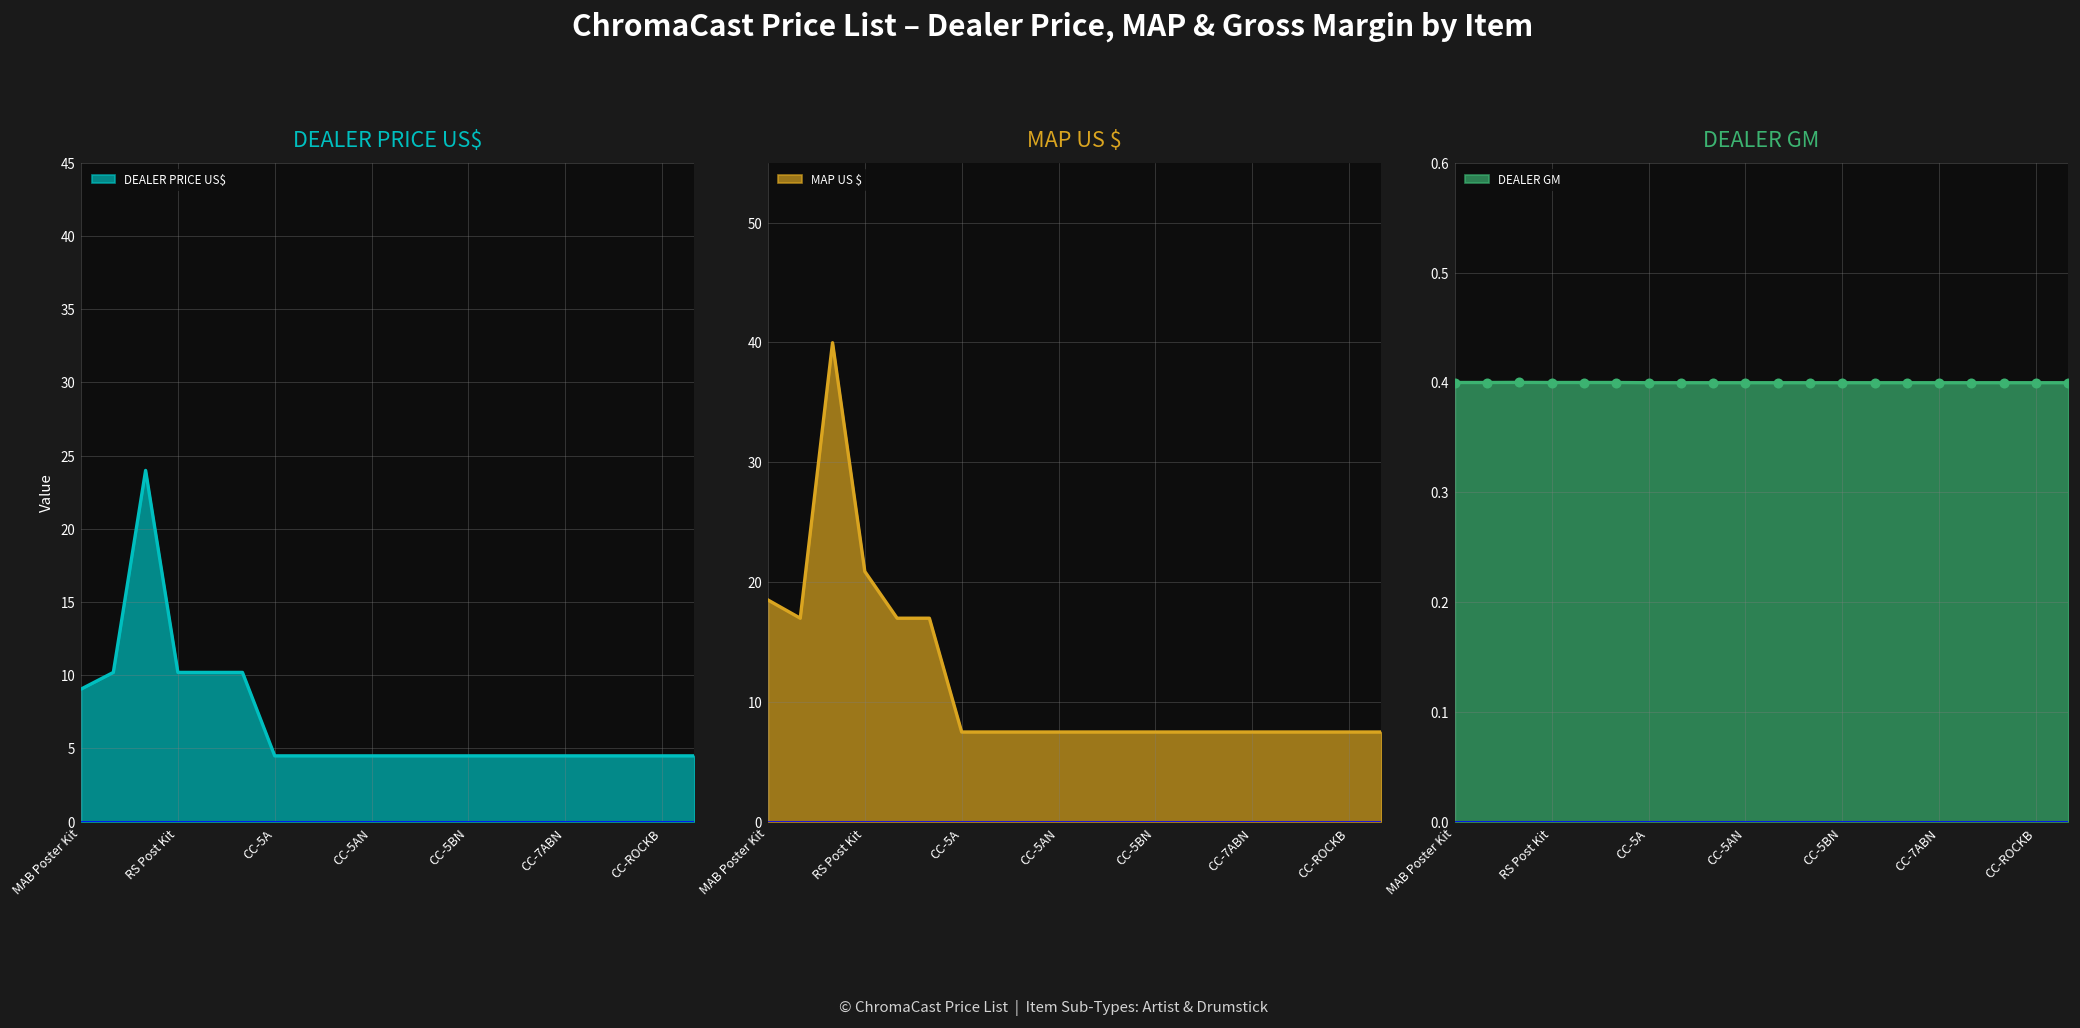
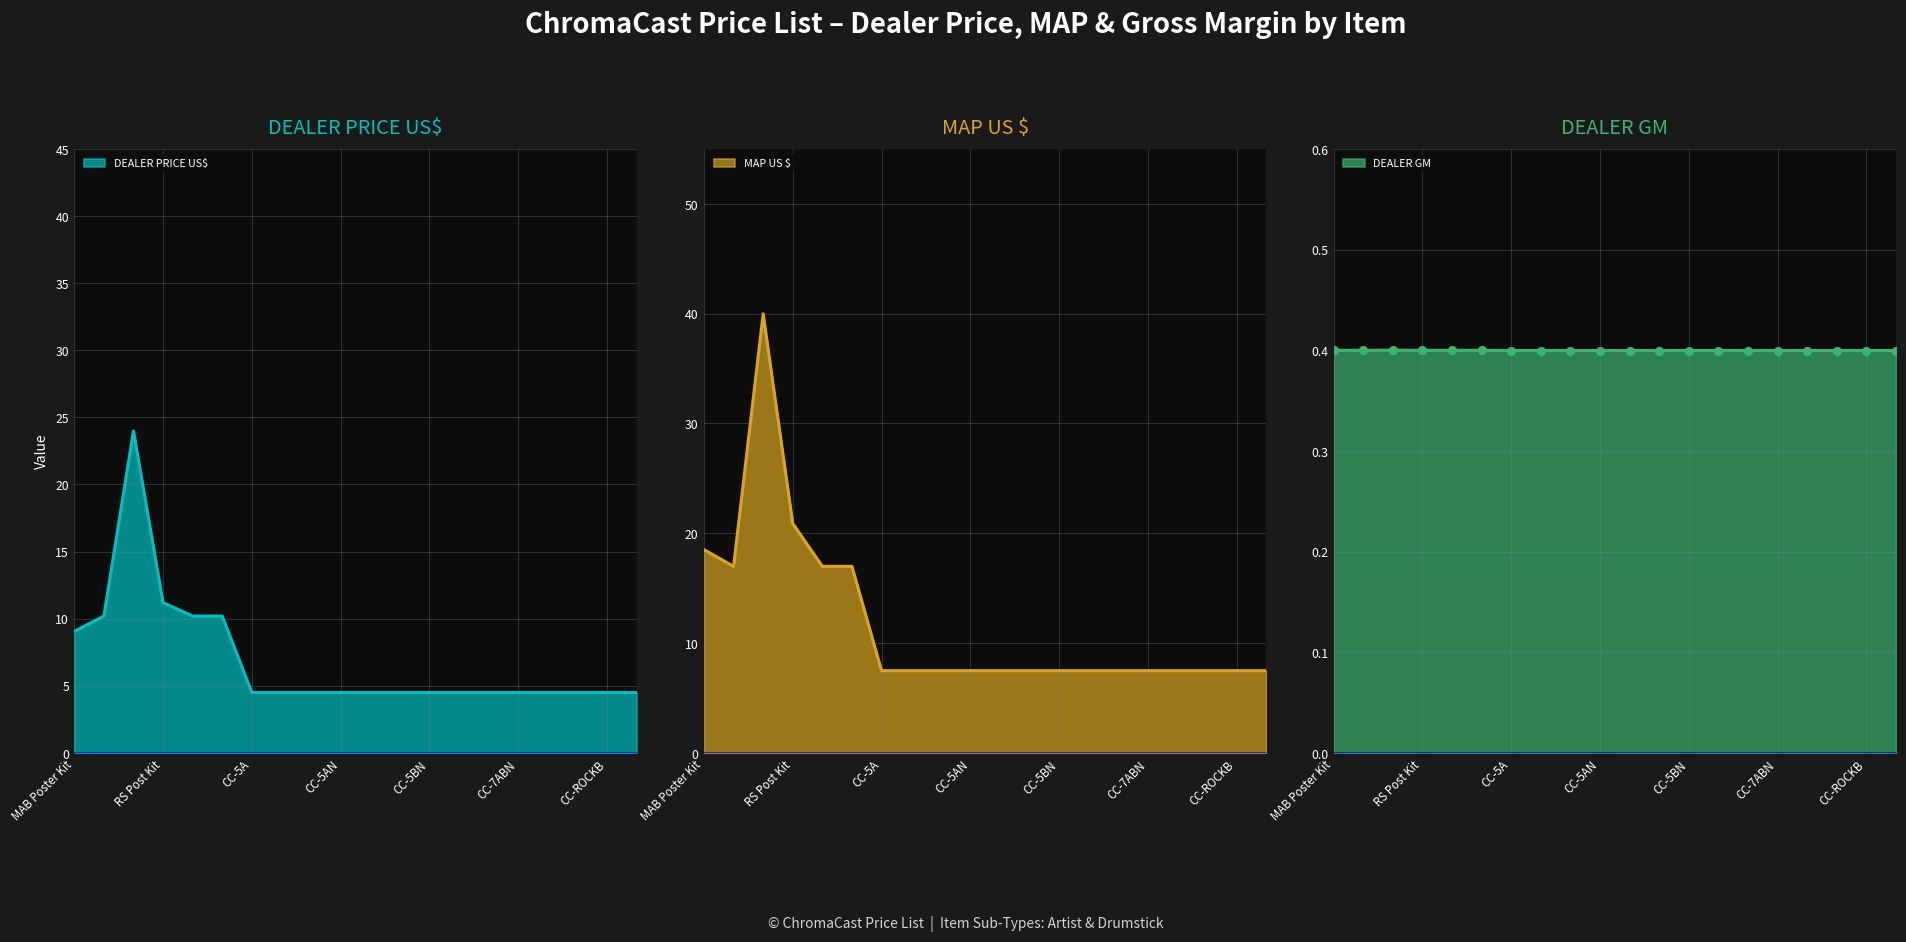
DEALER PRICE US$, RS Post Kit: 10.2 -> 11.2
